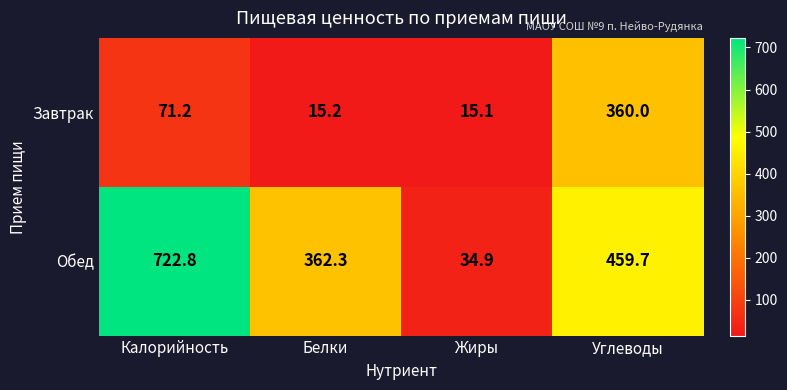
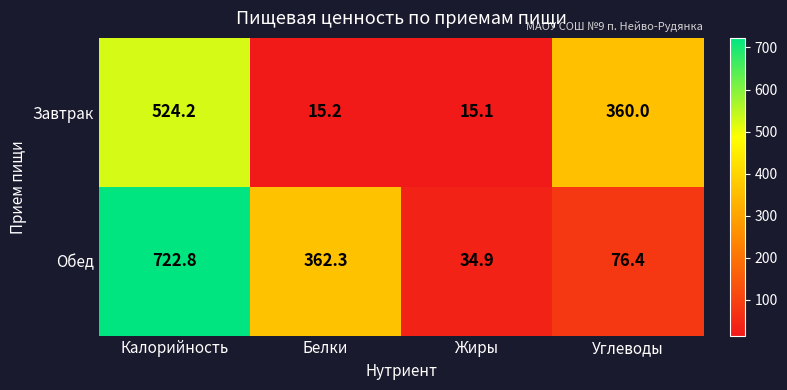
Завтрак, Калорийность: 71.2 -> 524.2
Обед, Углеводы: 459.7 -> 76.4
